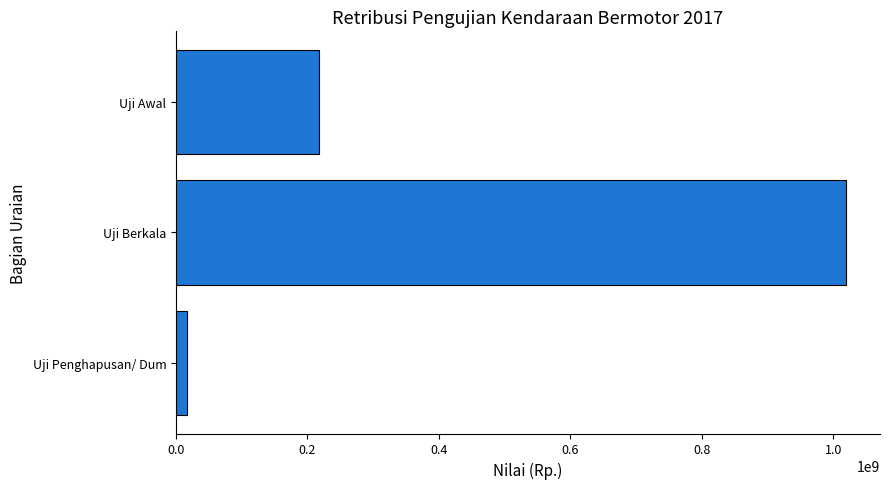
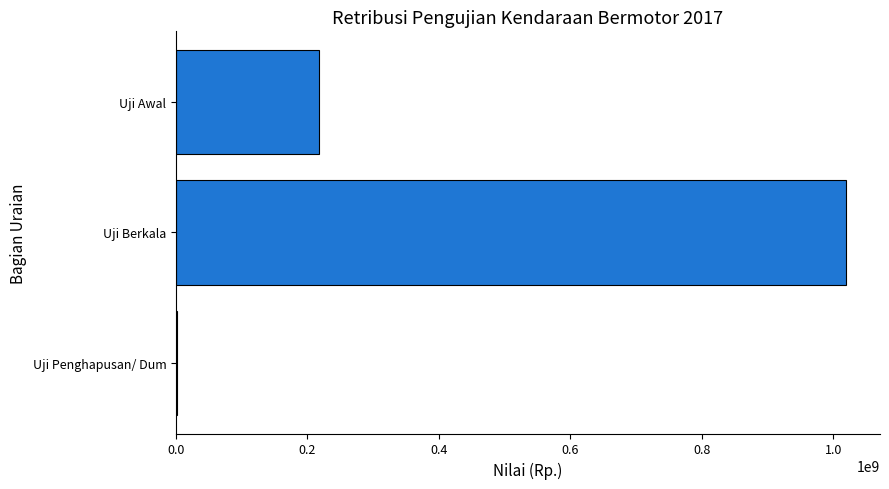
Uji Penghapusan/ Dum: 20000000 -> 0
